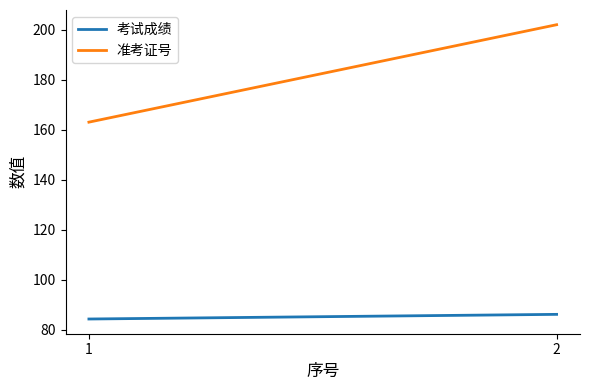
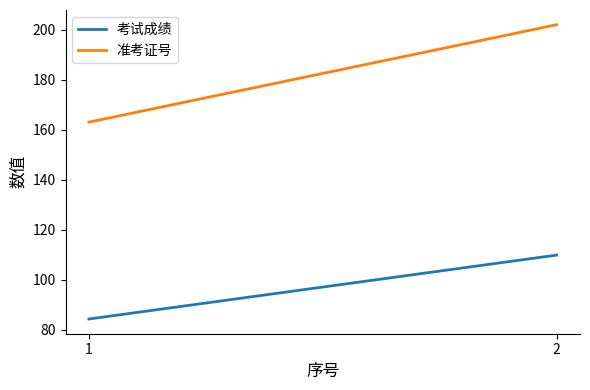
考试成绩, 2: 86 -> 110
